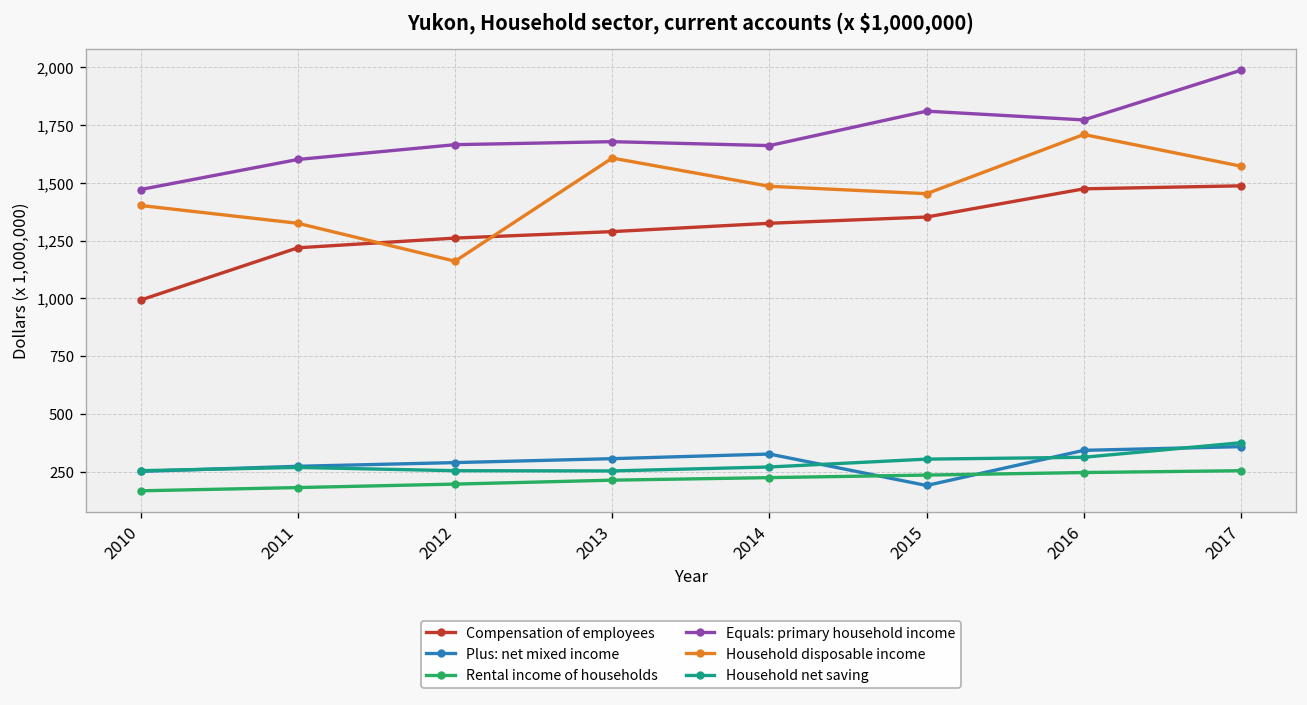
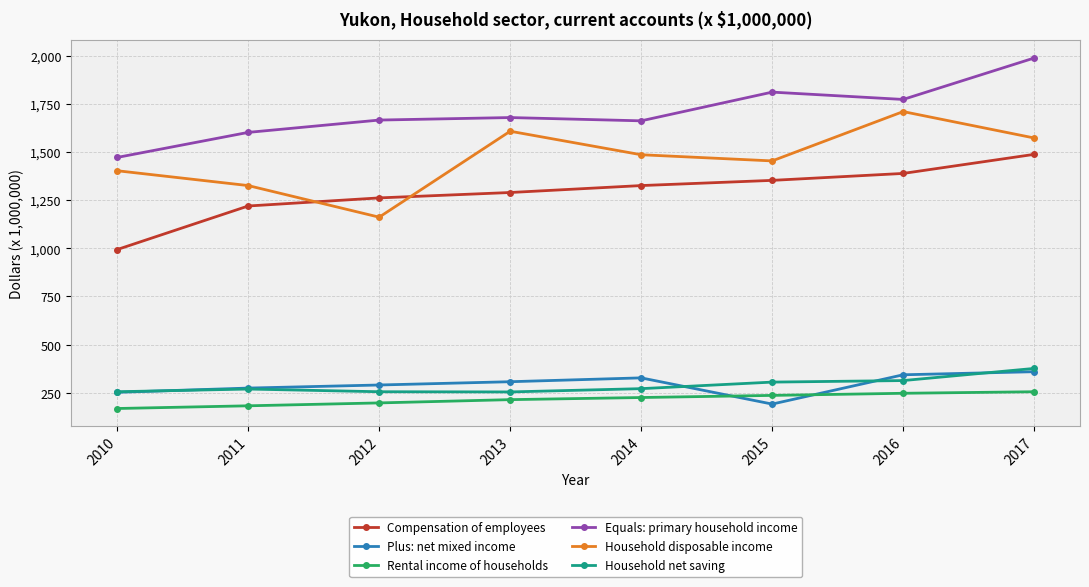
Compensation of employees, 2016: 1,470 -> 1,390
